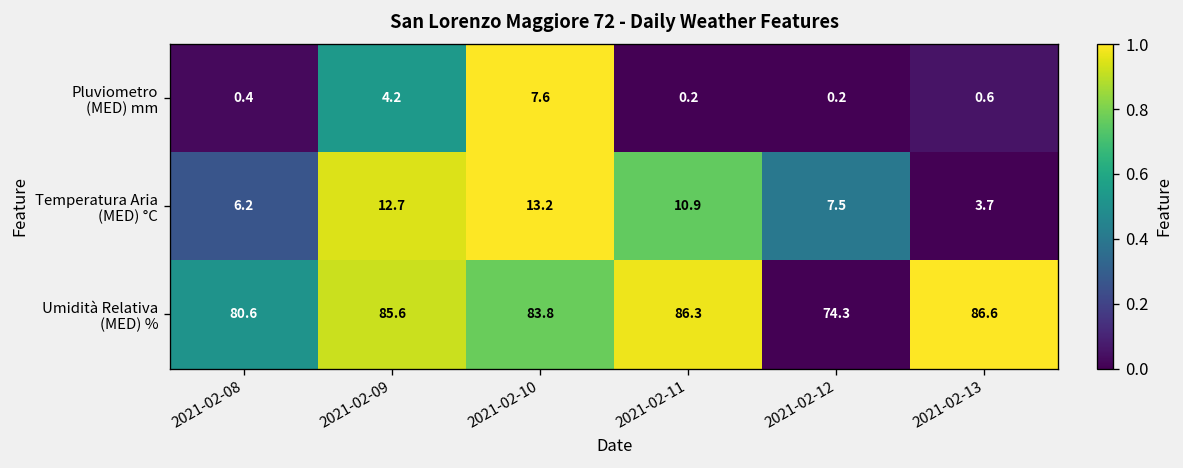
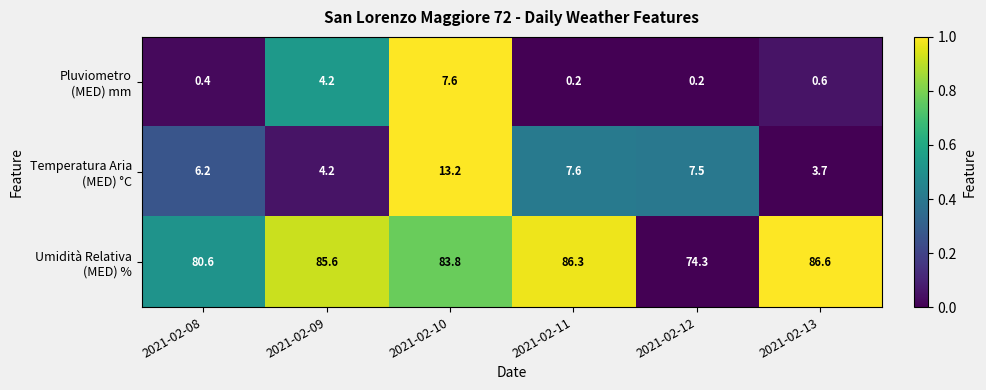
Temperatura Aria (MED) °C, 2021-02-09: 12.7 -> 4.2
Temperatura Aria (MED) °C, 2021-02-11: 10.9 -> 7.6
